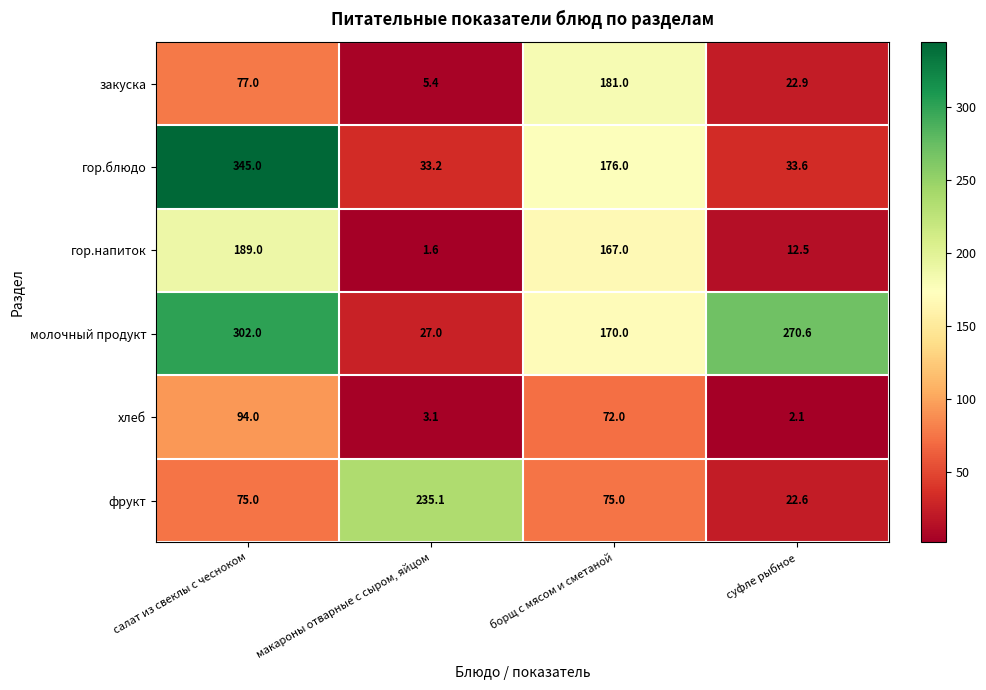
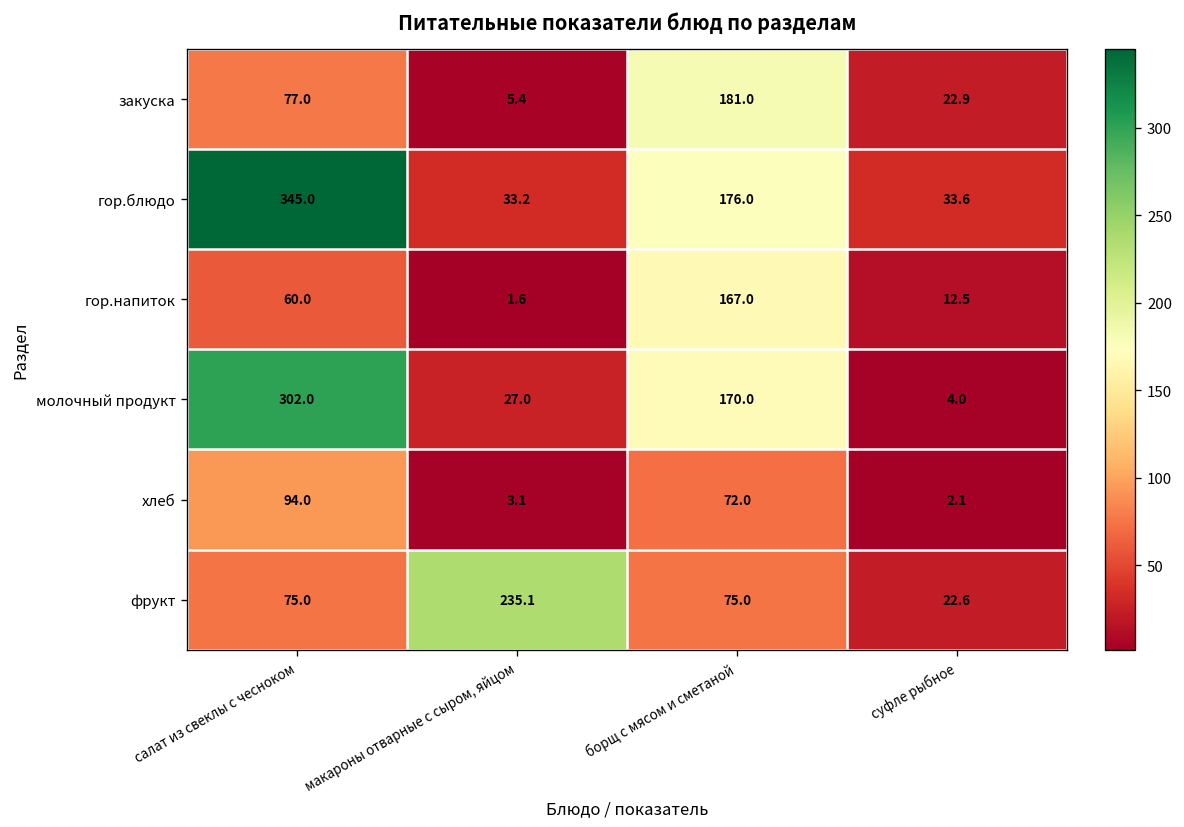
гор.напиток, салат из свеклы с чесноком: 189.0 -> 60.0
молочный продукт, суфле рыбное: 270.6 -> 4.0
